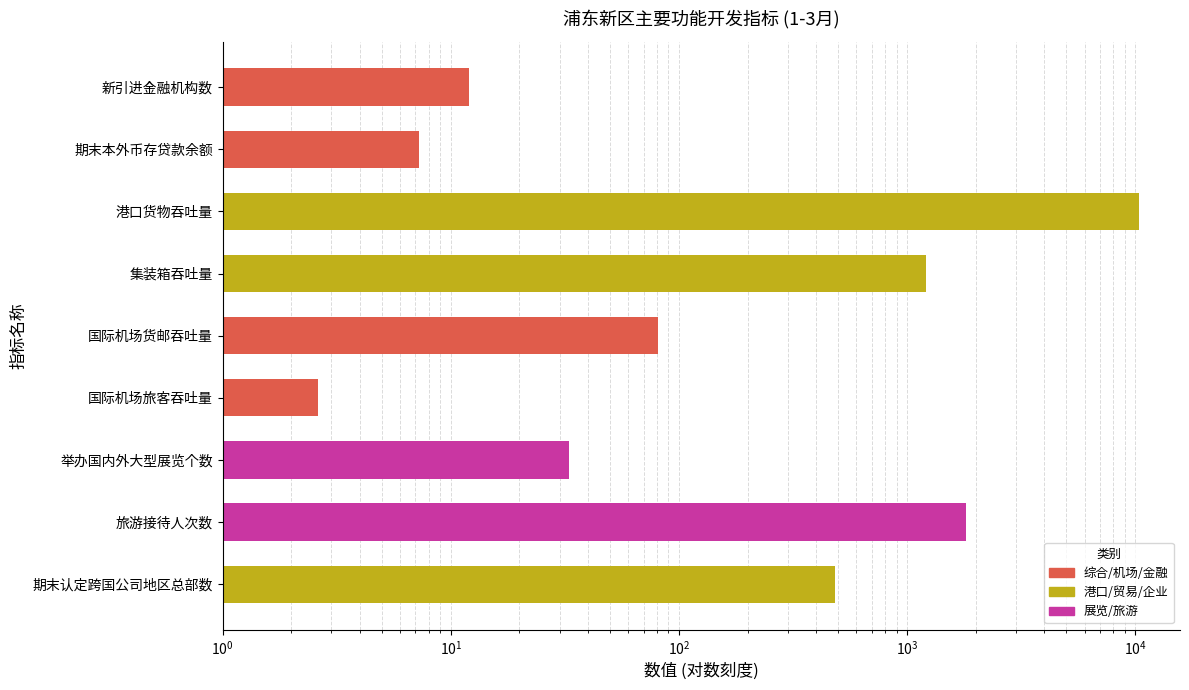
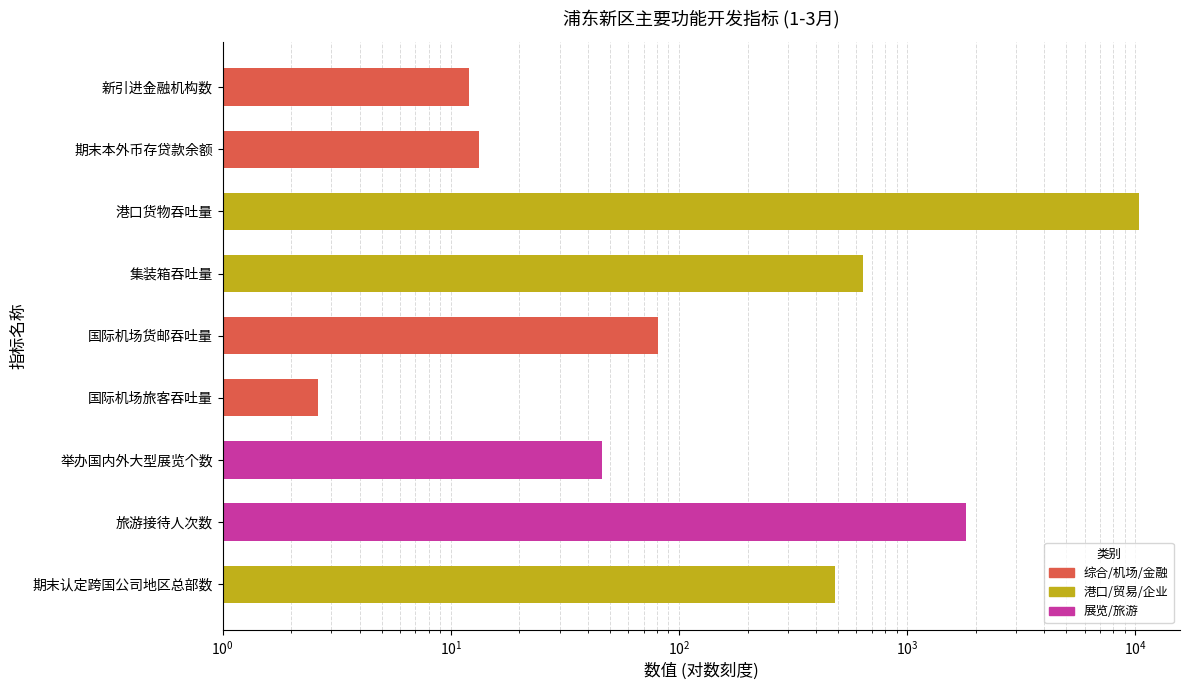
期末本外币存贷款余额: 7.3 -> 13
集装箱吞吐量: 1200 -> 640
举办国内外大型展览个数: 33 -> 46
